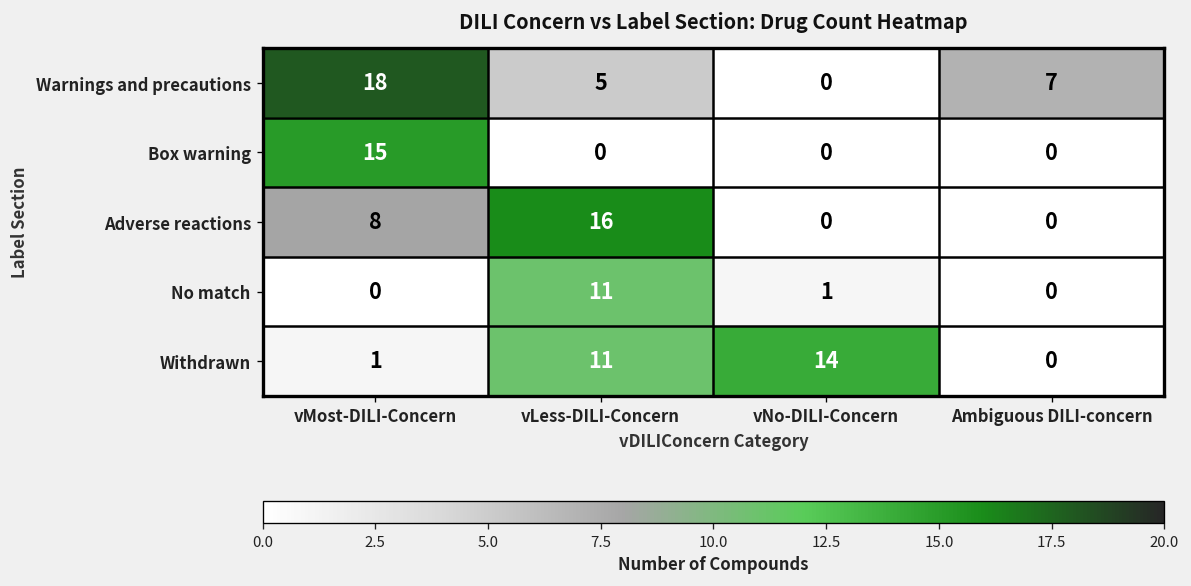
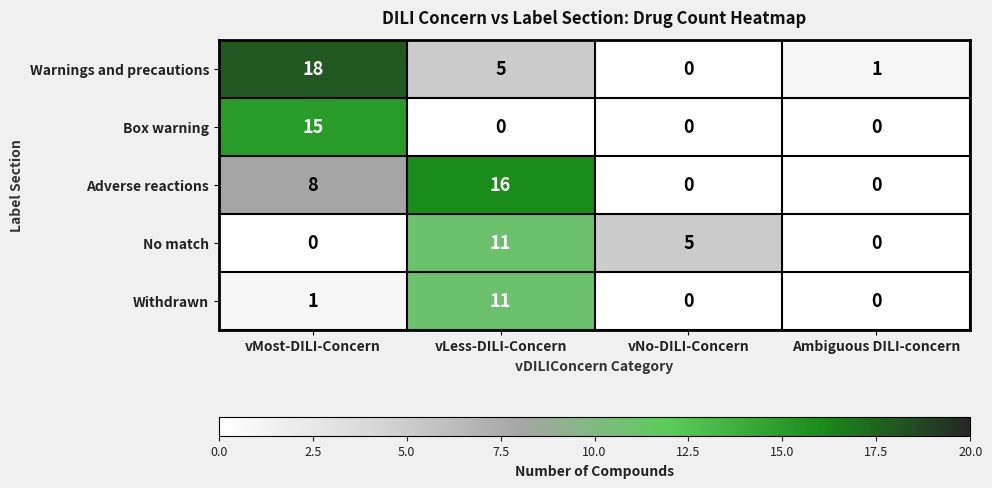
Warnings and precautions, Ambiguous DILI-concern: 7 -> 1
No match, vNo-DILI-Concern: 1 -> 5
Withdrawn, vNo-DILI-Concern: 14 -> 0
